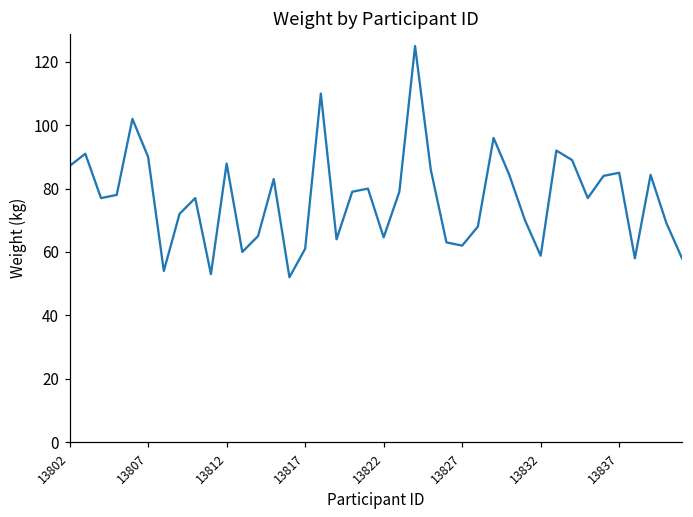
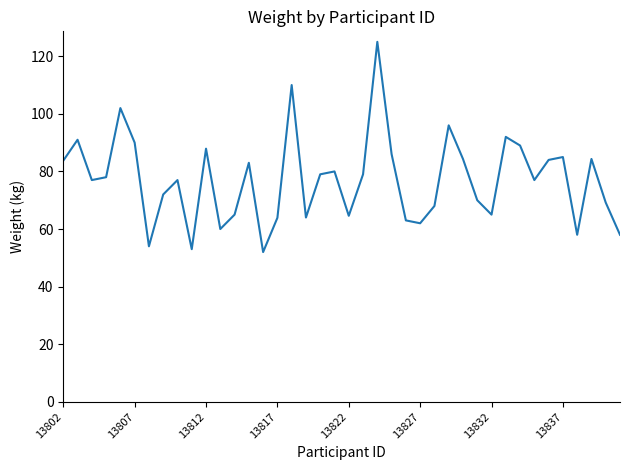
13802: 87 -> 84
13817: 61 -> 64
13832: 59 -> 65
